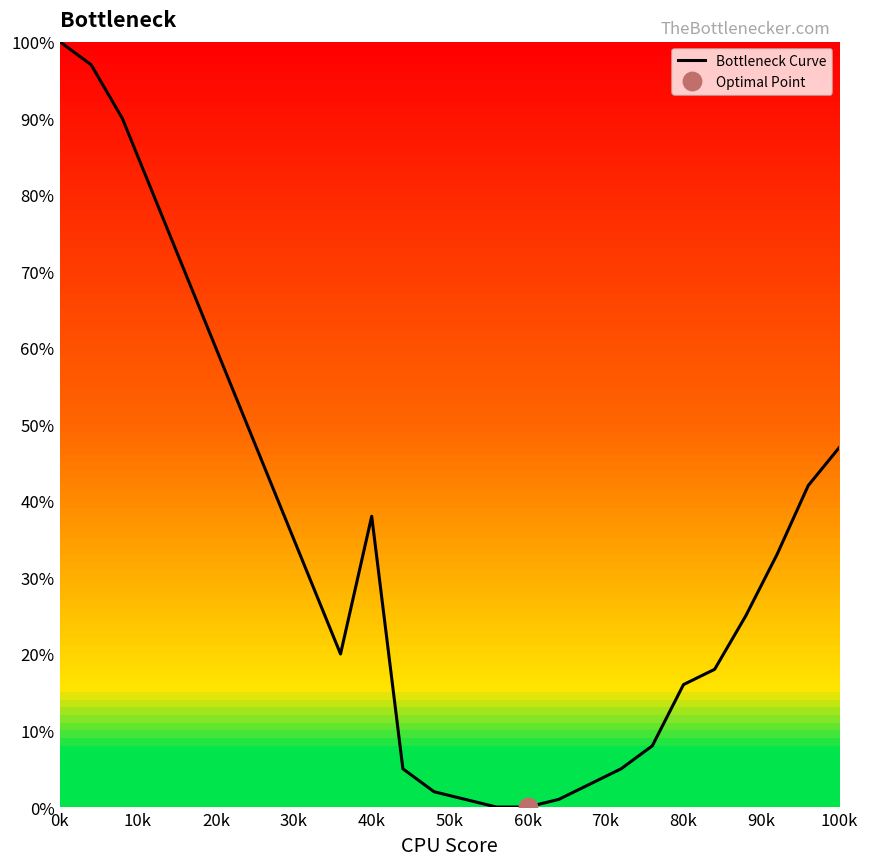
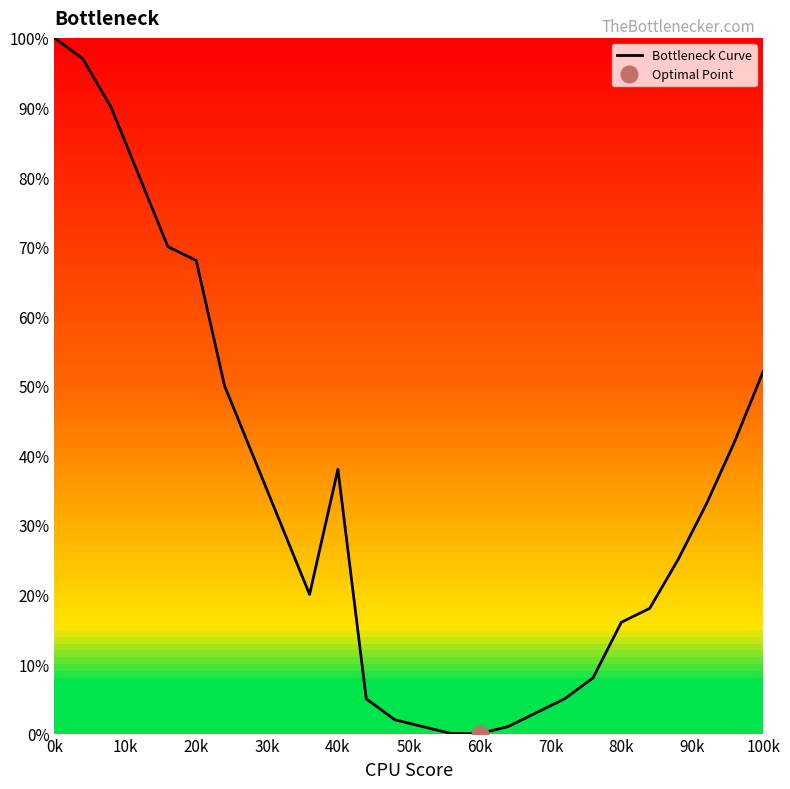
Bottleneck Curve, 20k: 60% -> 68%
Bottleneck Curve, 100k: 47% -> 52%
